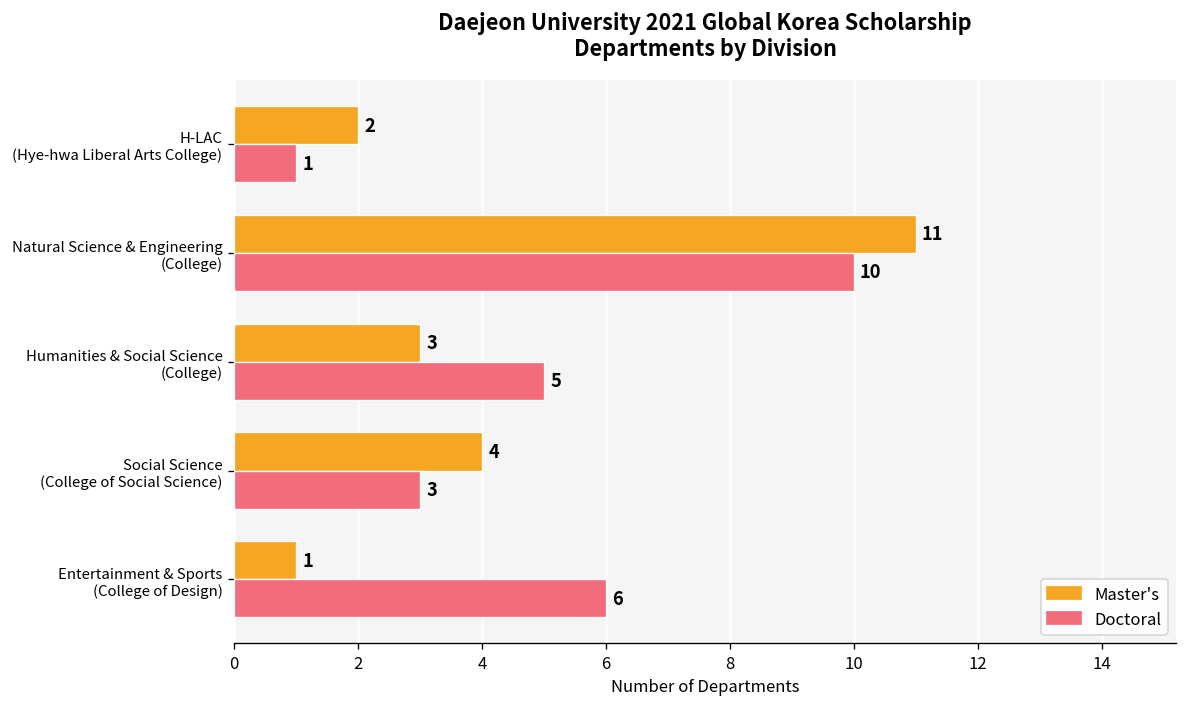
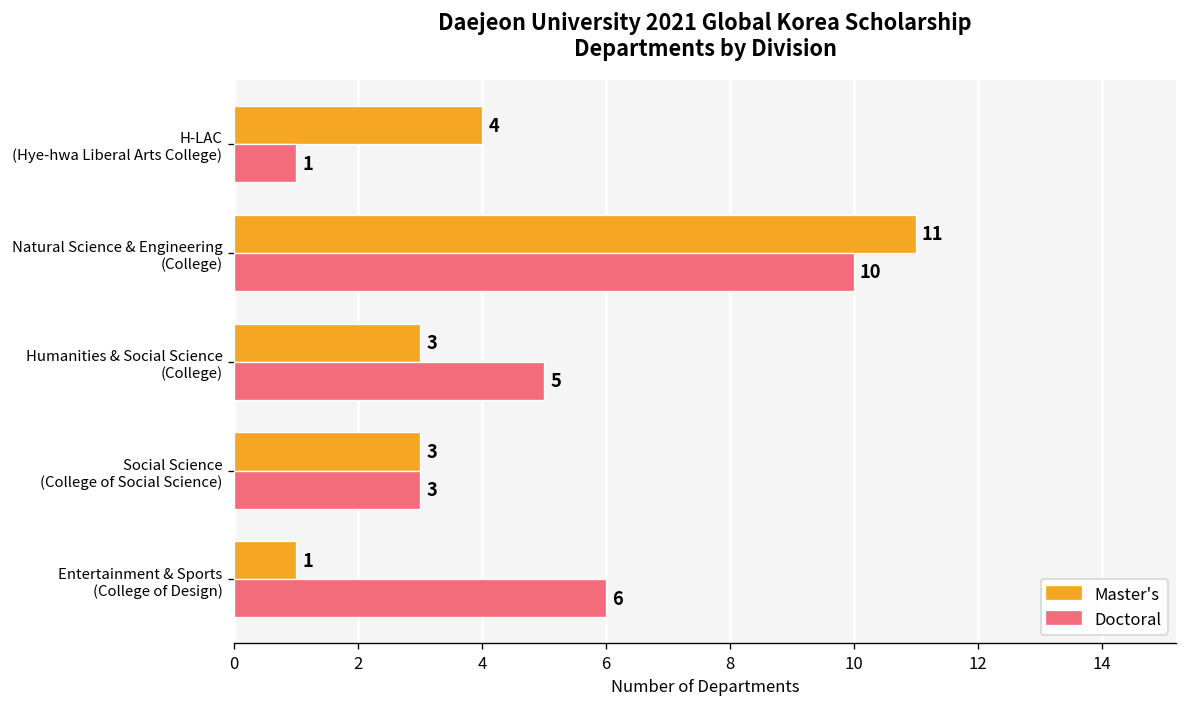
Master's, H-LAC (Hye-hwa Liberal Arts College): 2 -> 4
Master's, Social Science (College of Social Science): 4 -> 3
